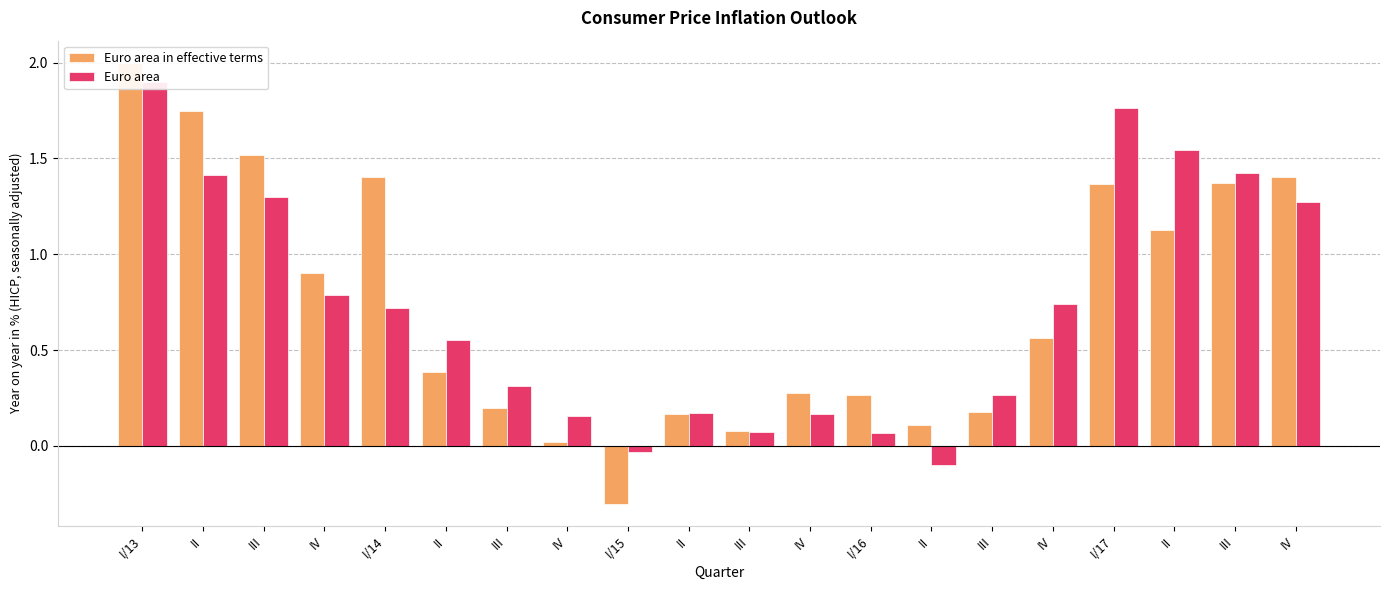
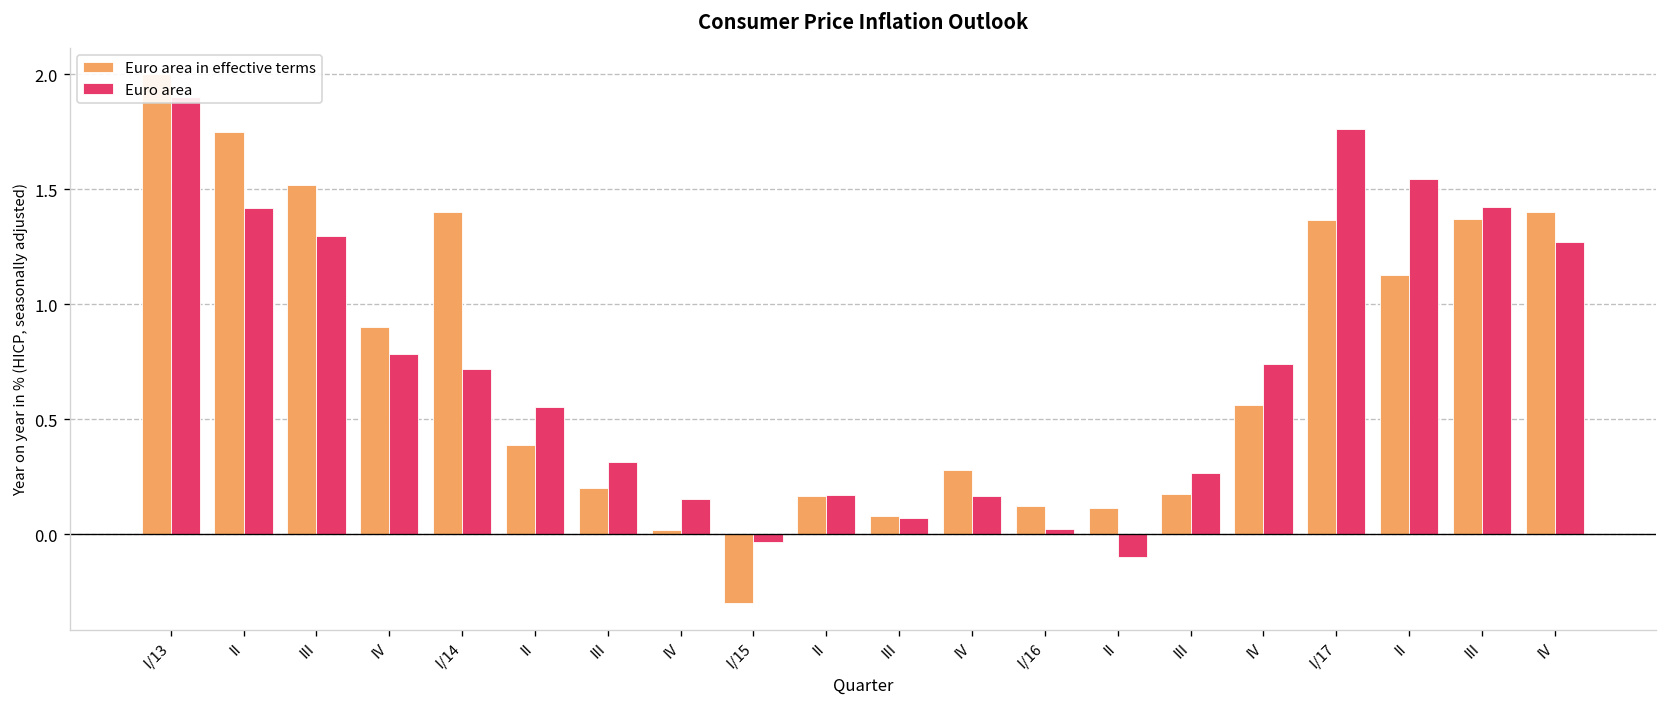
Euro area in effective terms, I/16: 0.26 -> 0.12
Euro area, I/16: 0.07 -> 0.02
